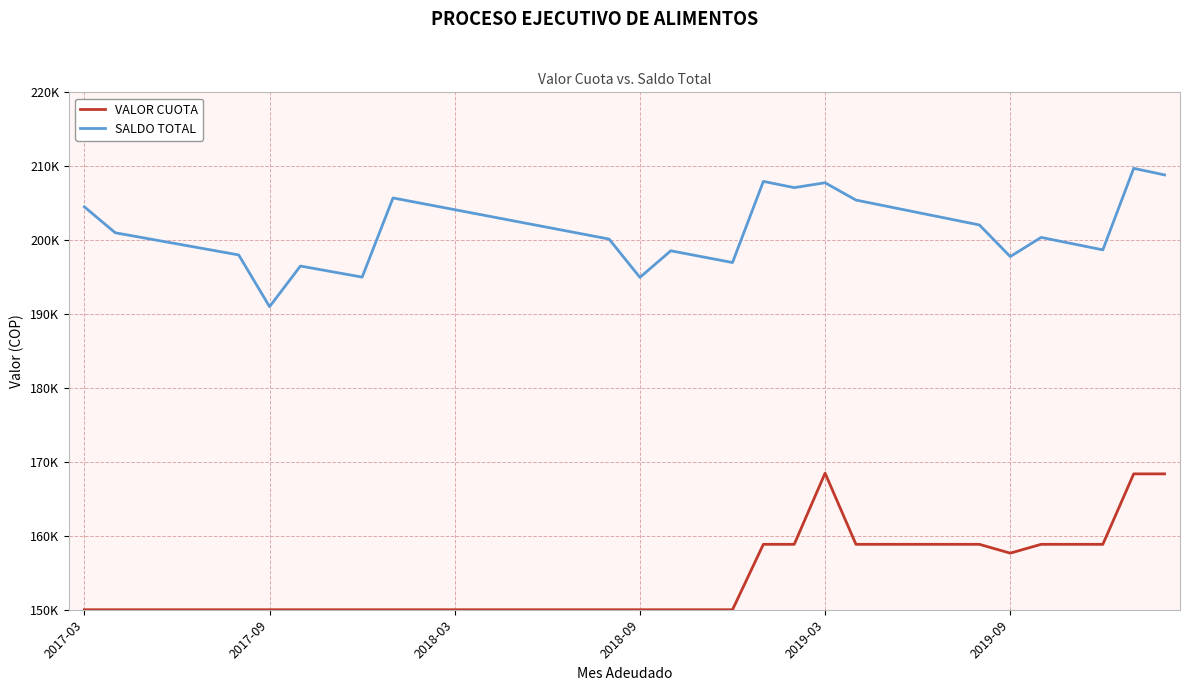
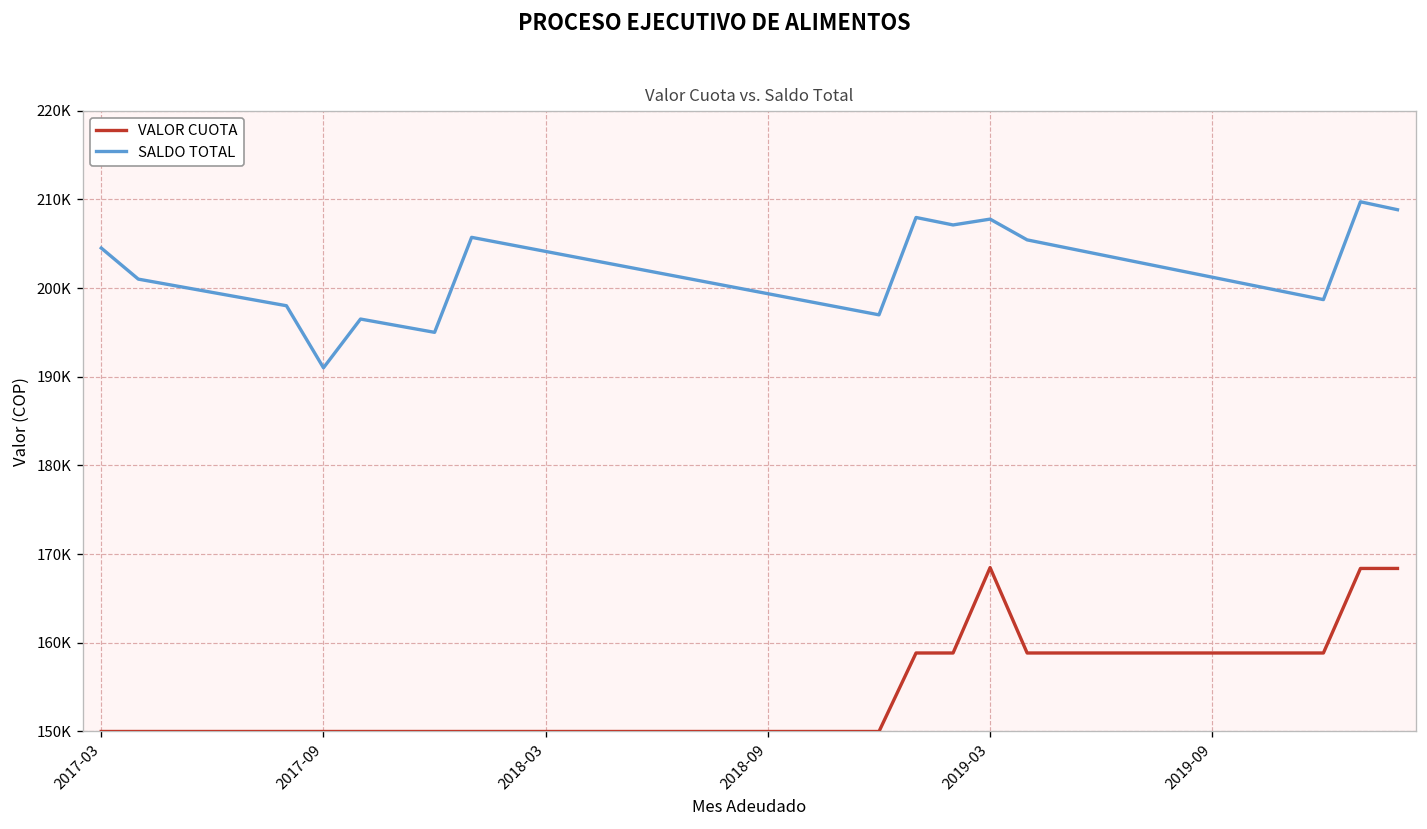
SALDO TOTAL, 2018-09: 195000 -> 199000
VALOR CUOTA, 2019-09: 158000 -> 159000
SALDO TOTAL, 2019-09: 198000 -> 201000
